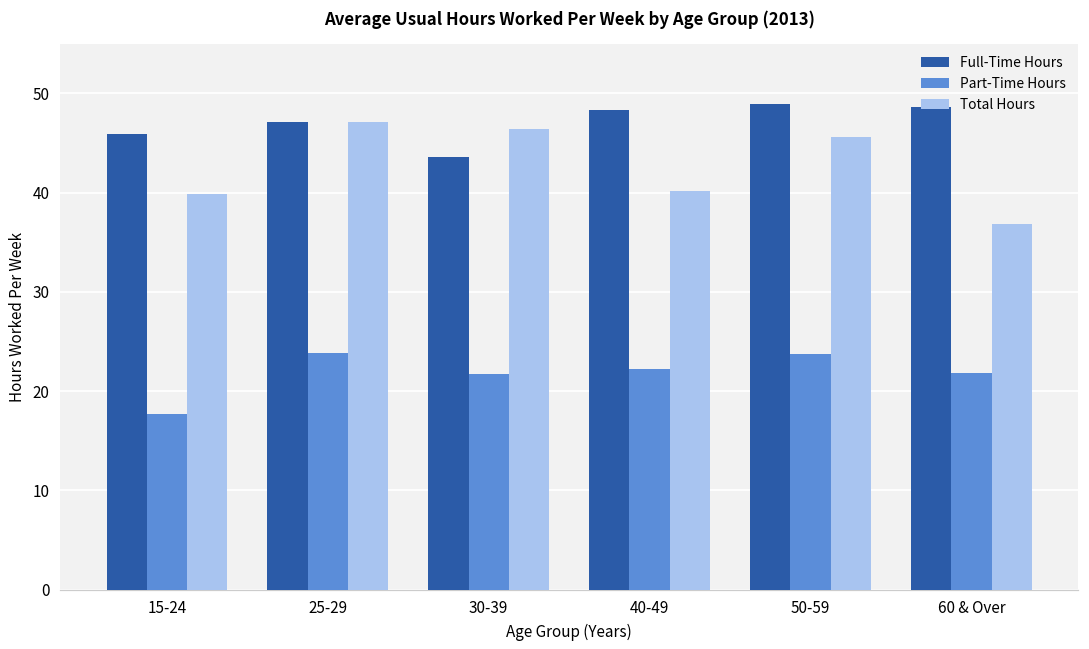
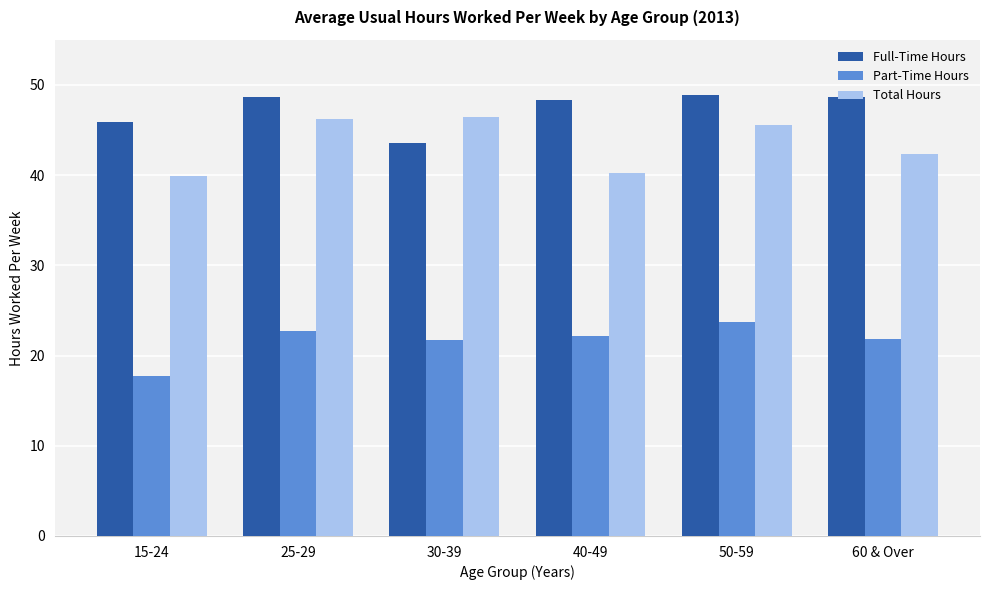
Full-Time Hours, 25-29: 47 -> 49
Part-Time Hours, 25-29: 24 -> 23
Total Hours, 25-29: 47 -> 46
Total Hours, 60 & Over: 37 -> 42
